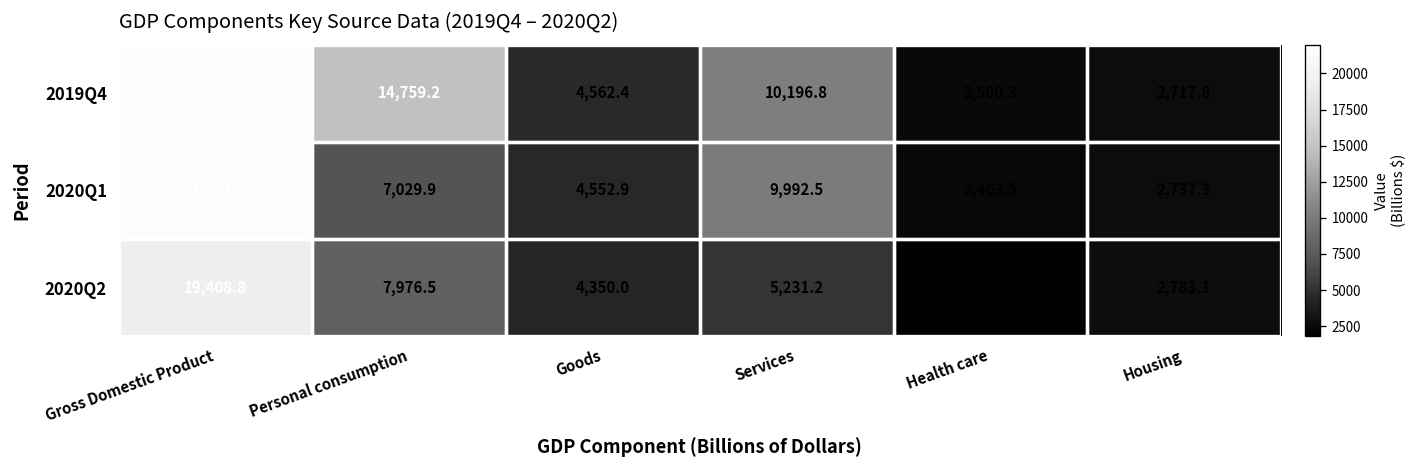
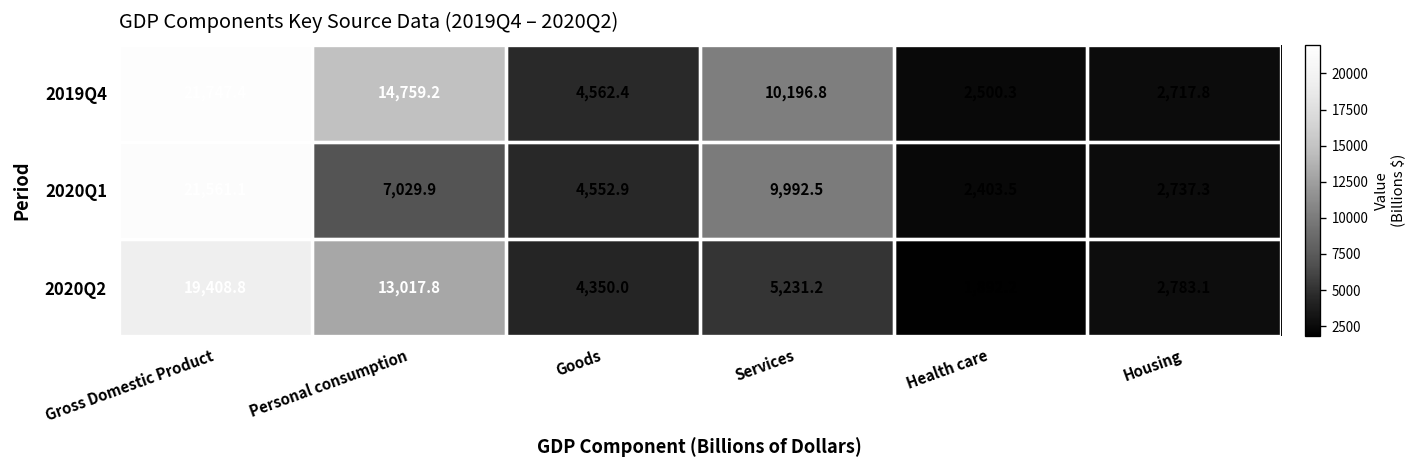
2020Q2, Personal consumption: 7,976.5 -> 13,017.8
